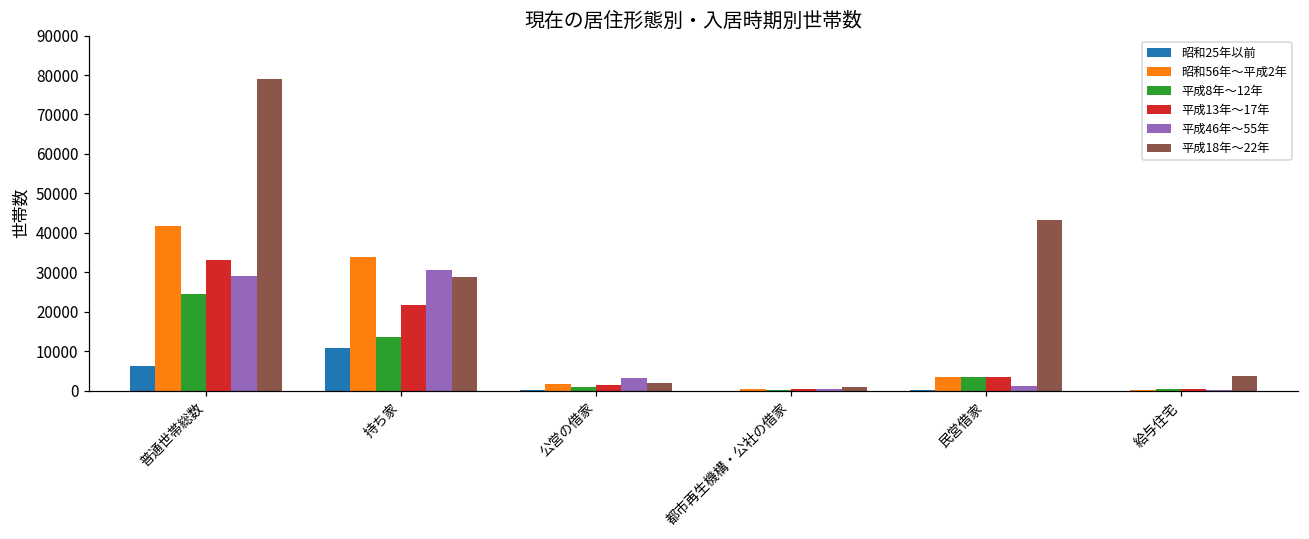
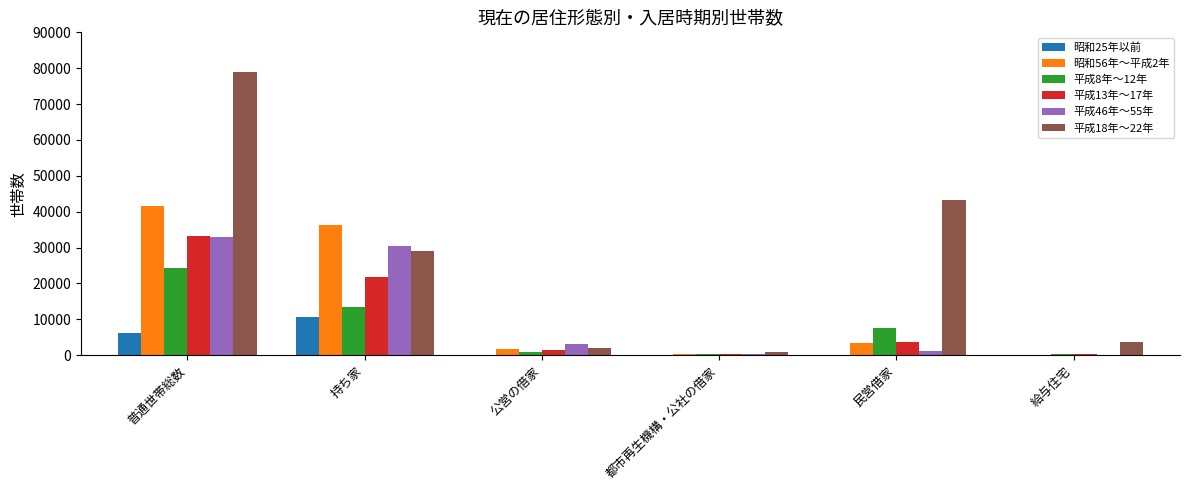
平成46年～55年, 普通世帯総数: 29000 -> 33000
昭和56年～平成2年, 持ち家: 34000 -> 36000
平成8年～12年, 民営借家: 3000 -> 7000
